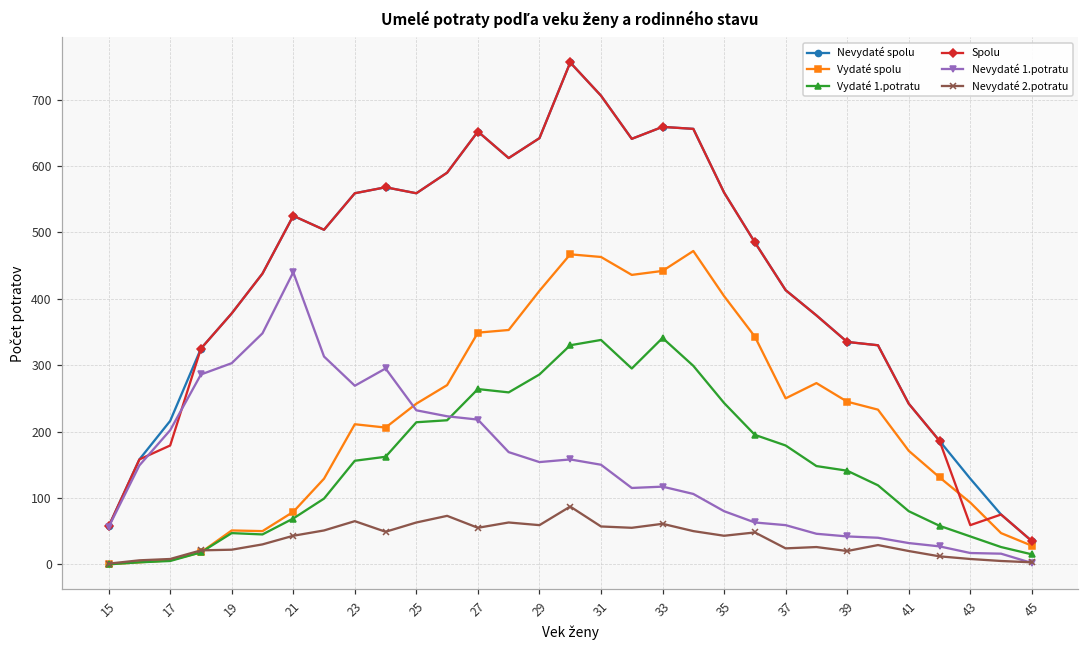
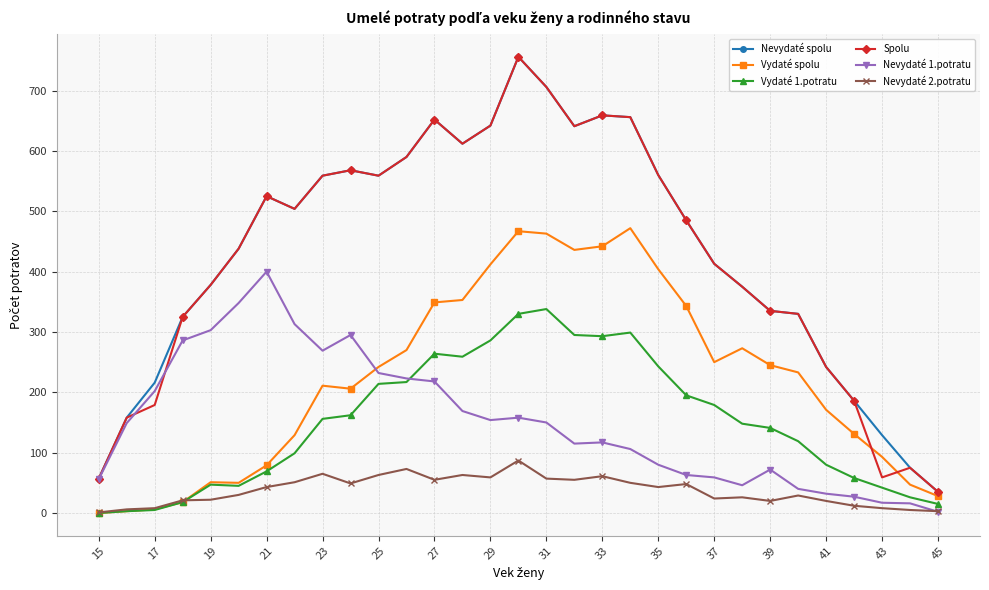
Nevydaté 1.potratu, 21: 440 -> 400
Vydaté 1.potratu, 33: 340 -> 290
Nevydaté 1.potratu, 39: 40 -> 70
